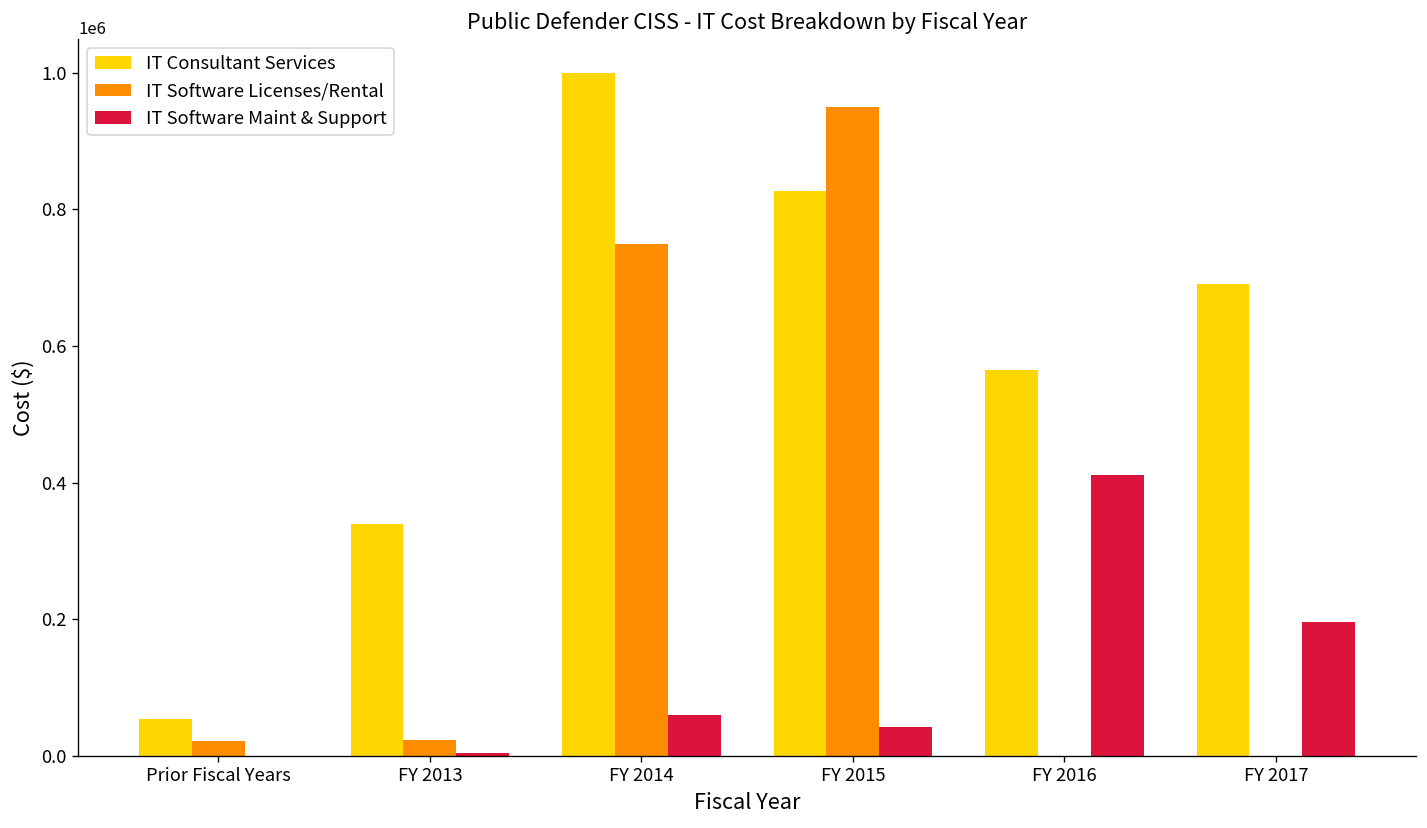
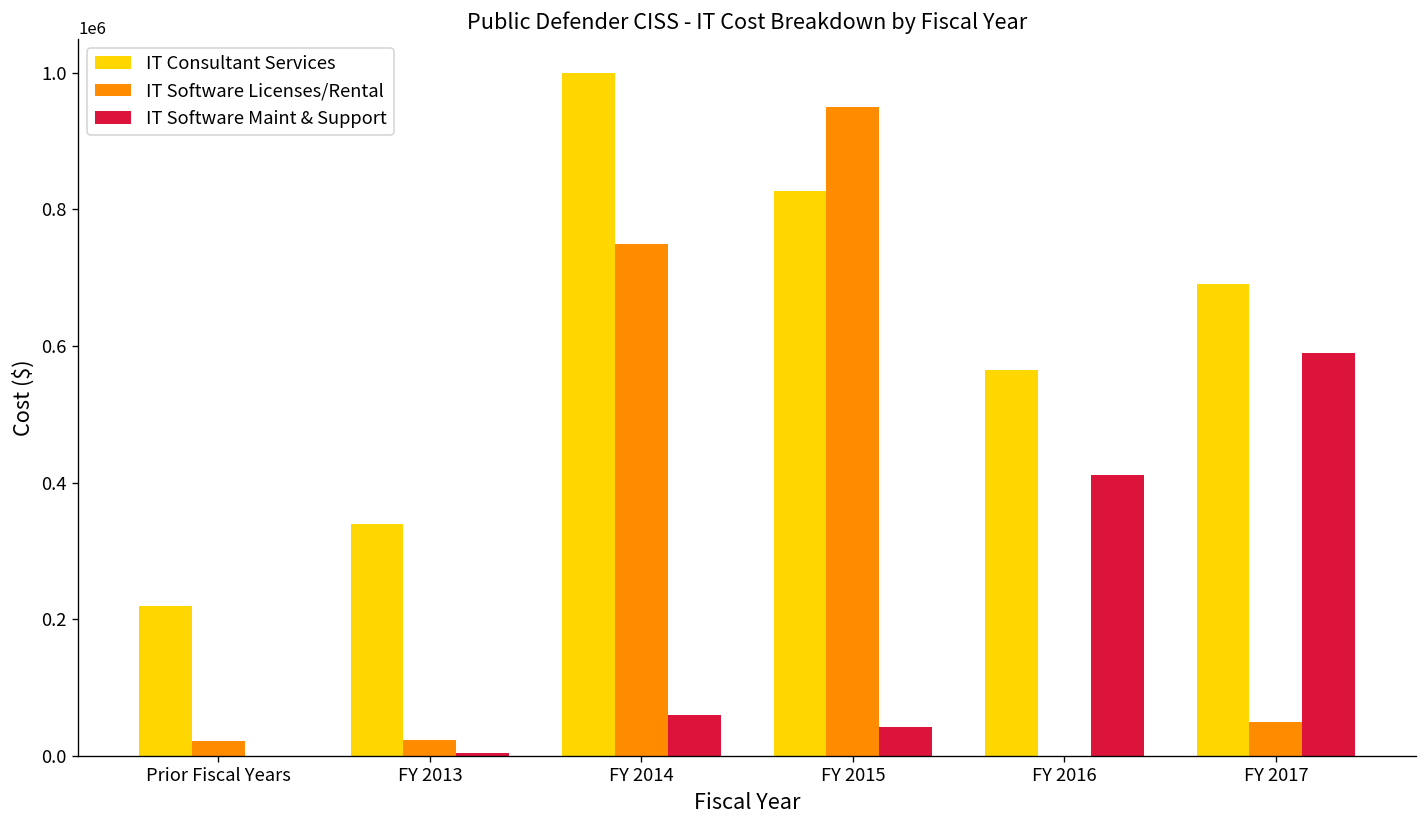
IT Consultant Services, Prior Fiscal Years: 50000 -> 220000
IT Software Licenses/Rental, FY 2017: 0 -> 50000
IT Software Maint & Support, FY 2017: 200000 -> 590000
